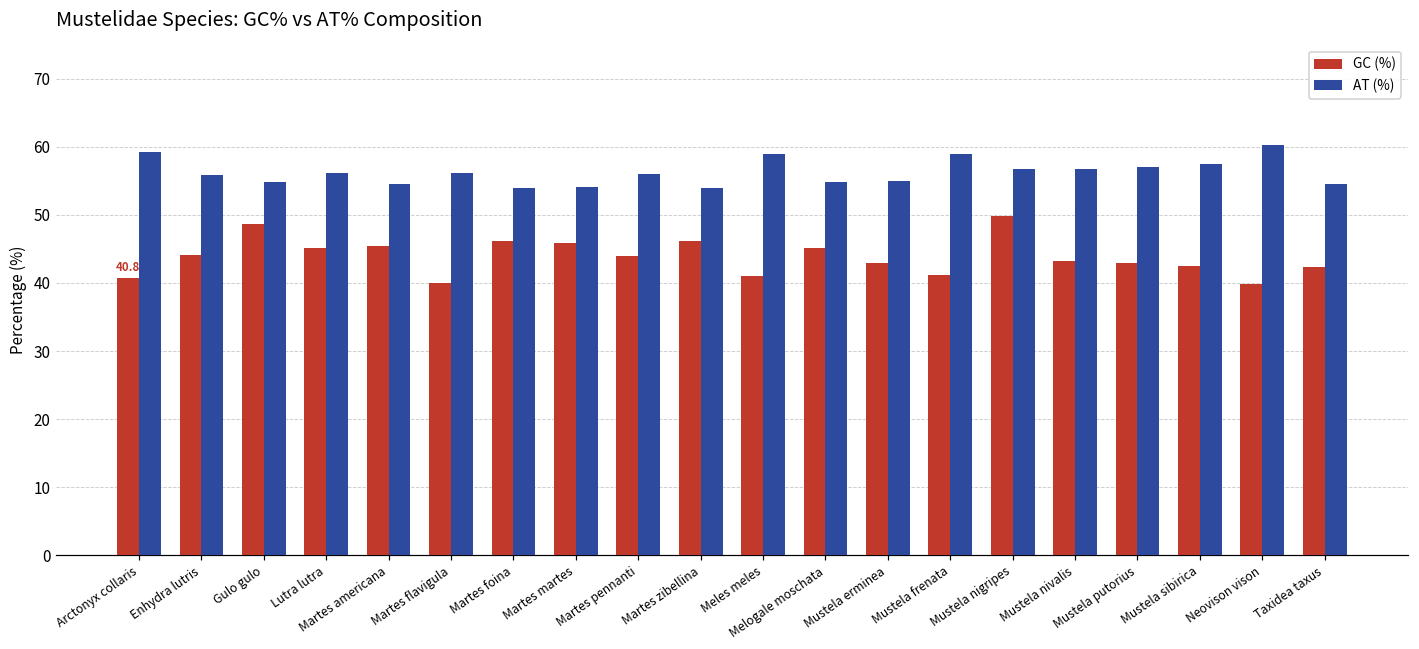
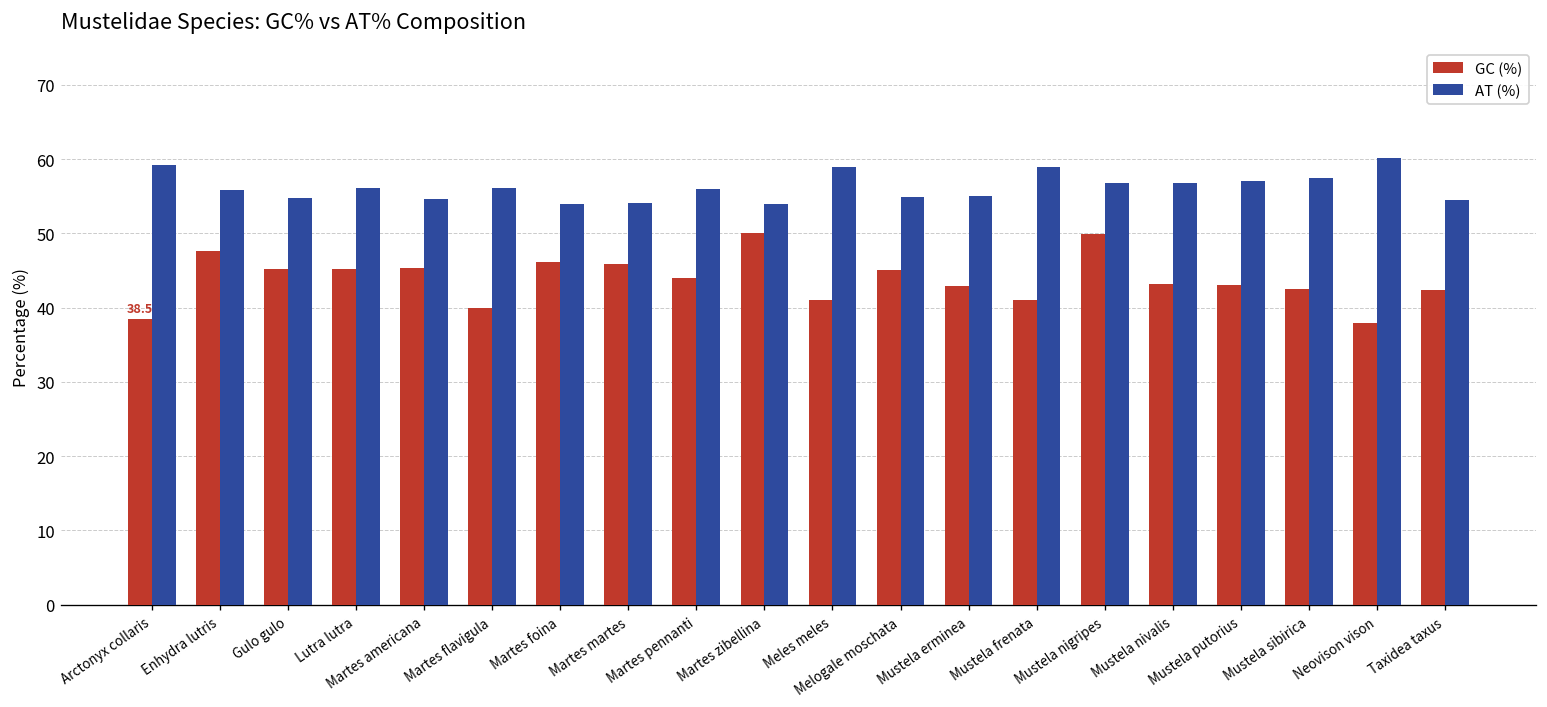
GC (%), Arctonyx collaris: 40.8 -> 38.5
GC (%), Enhydra lutris: 44 -> 48
GC (%), Gulo gulo: 49 -> 45
GC (%), Martes zibellina: 46 -> 50
GC (%), Neovison vison: 40 -> 38
